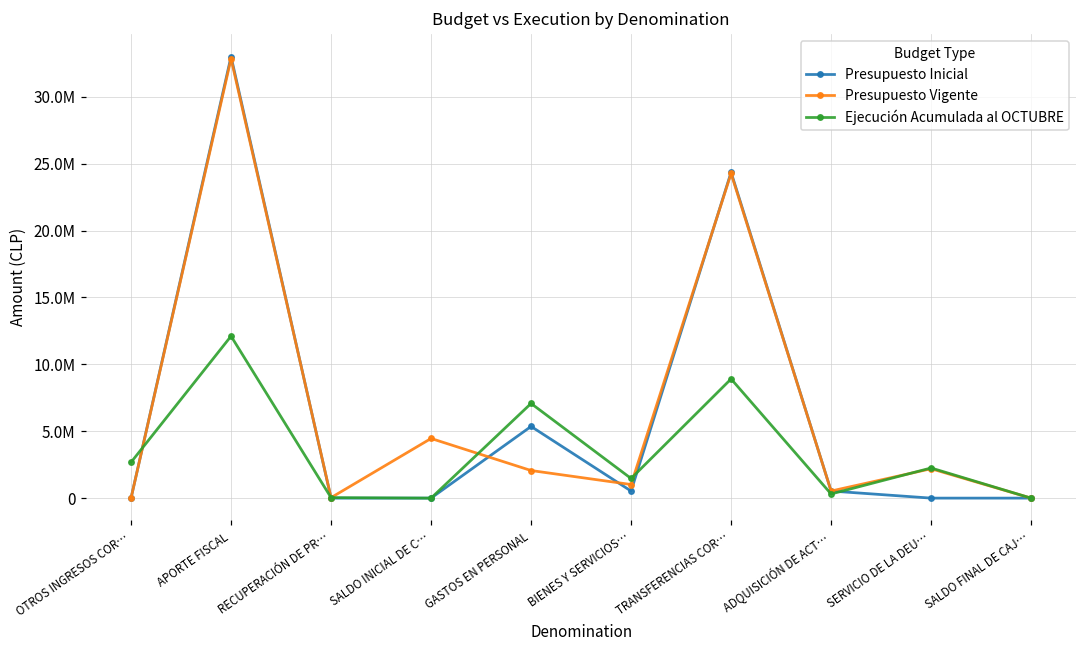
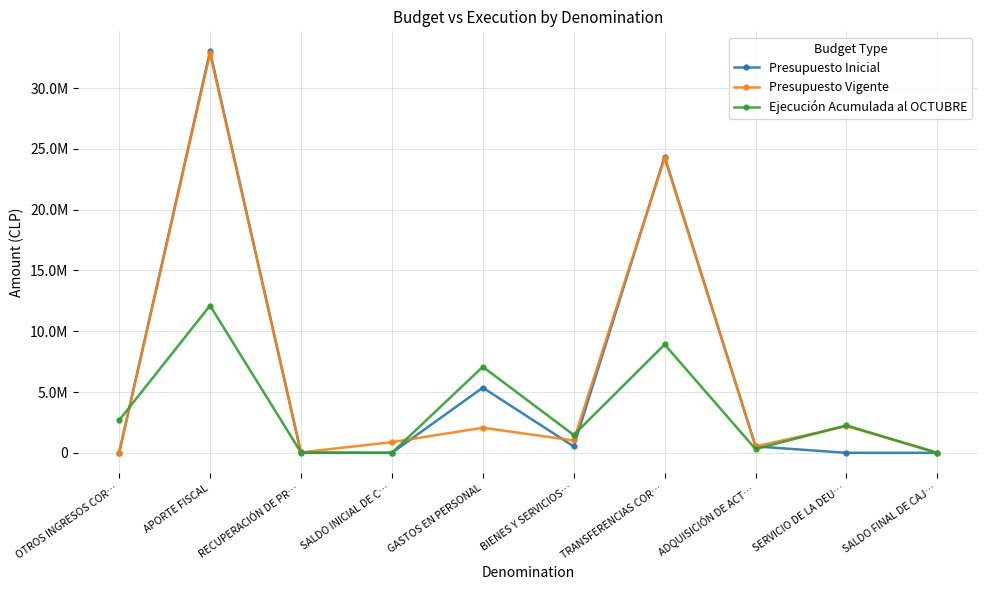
Presupuesto Vigente, SALDO INICIAL DE C…: 4500000 -> 900000
